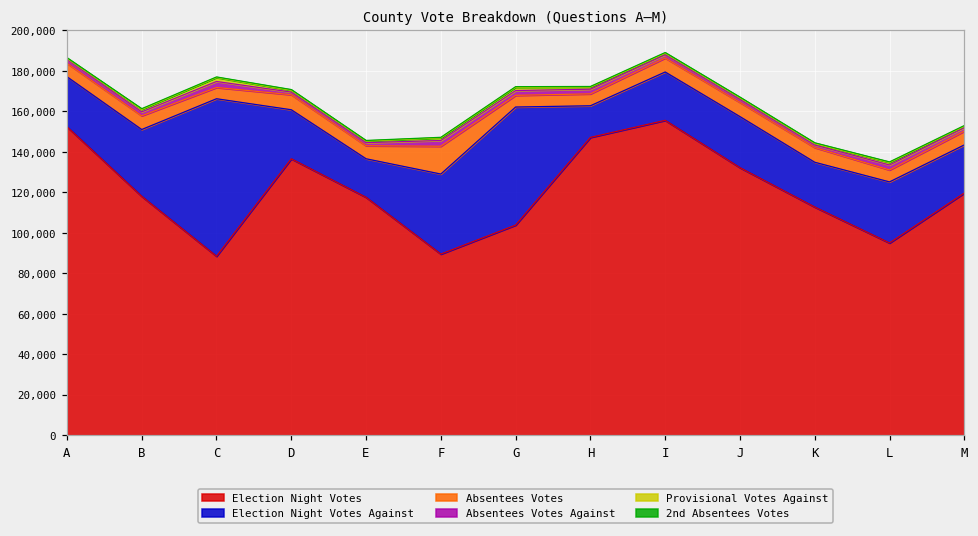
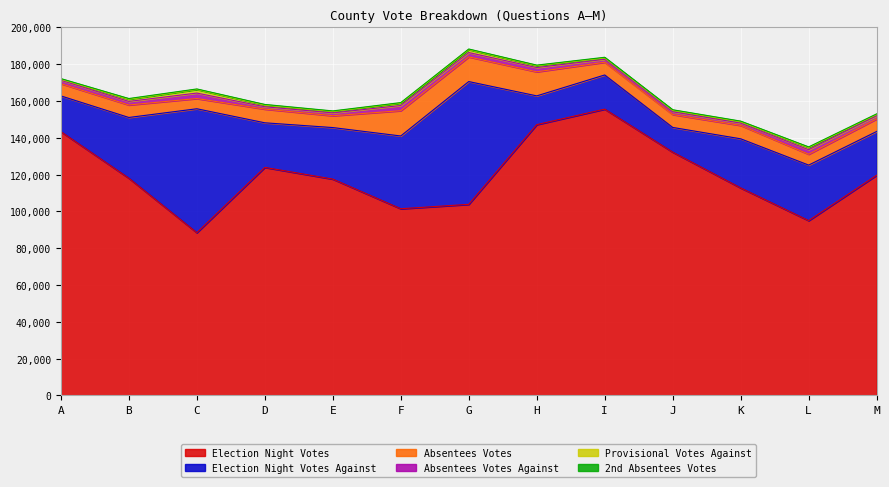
Election Night Votes, A: 152,000 -> 143,000
Election Night Votes Against, A: 25,000 -> 19,000
Election Night Votes Against, C: 78,000 -> 67,000
Election Night Votes, D: 137,000 -> 124,000
Election Night Votes Against, E: 19,000 -> 28,000
Election Night Votes, F: 89,000 -> 101,000
Election Night Votes Against, G: 58,000 -> 67,000
Absentees Votes, G: 6,000 -> 13,000
Absentees Votes, H: 6,000 -> 13,000
Election Night Votes Against, I: 24,000 -> 19,000
Election Night Votes Against, J: 25,000 -> 13,000
Election Night Votes Against, K: 22,000 -> 27,000
